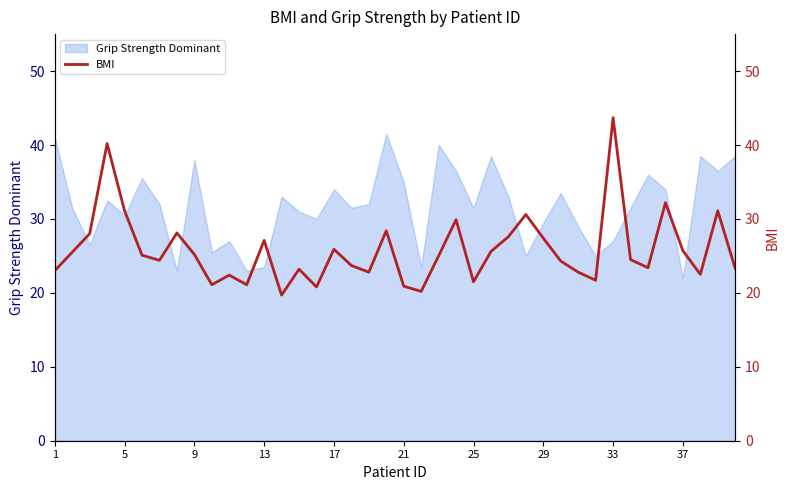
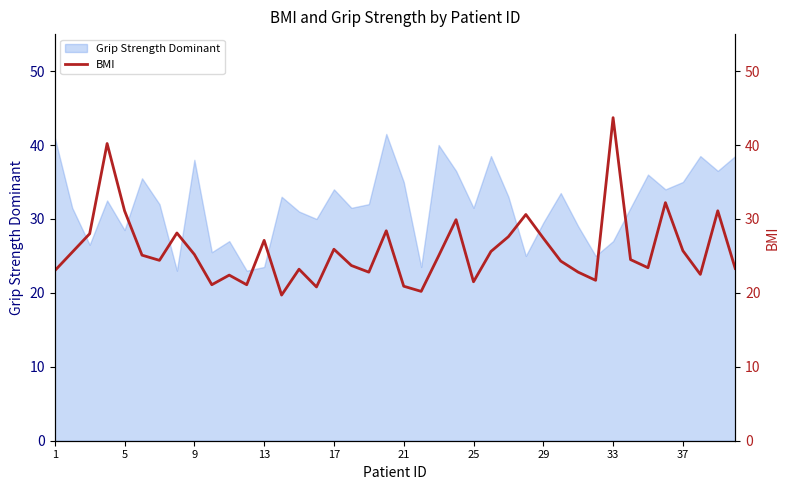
Grip Strength Dominant, 5: 31 -> 29
Grip Strength Dominant, 37: 22 -> 35
